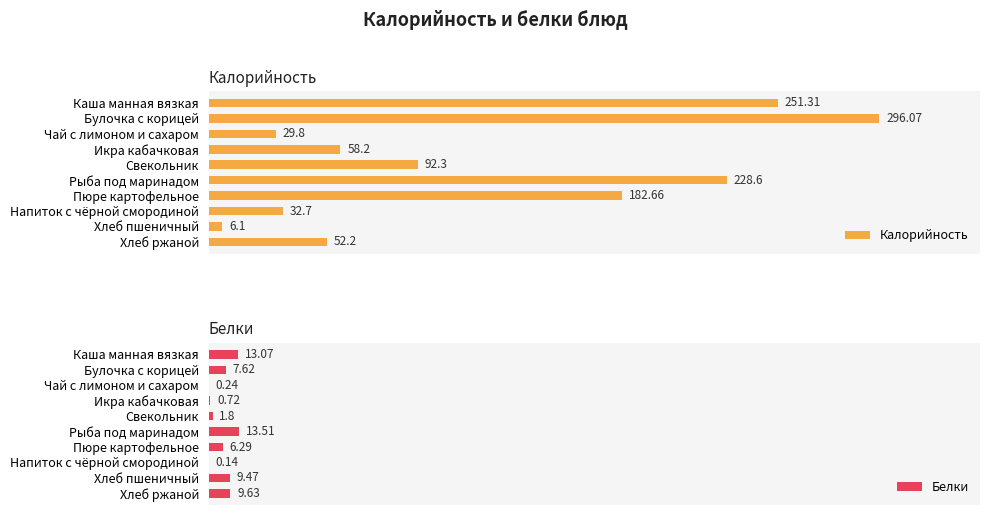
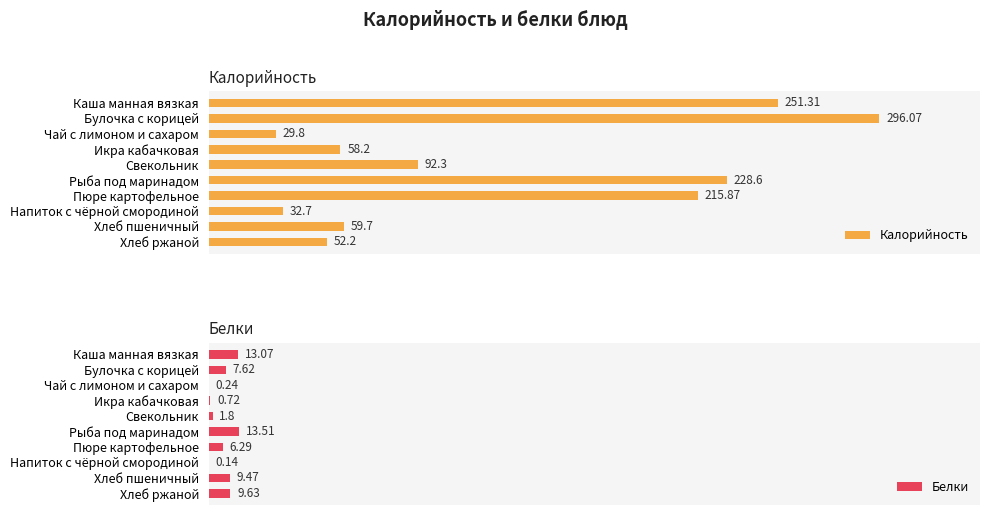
Калорийность, Пюре картофельное: 182.66 -> 215.87
Калорийность, Хлеб пшеничный: 6.1 -> 59.7
